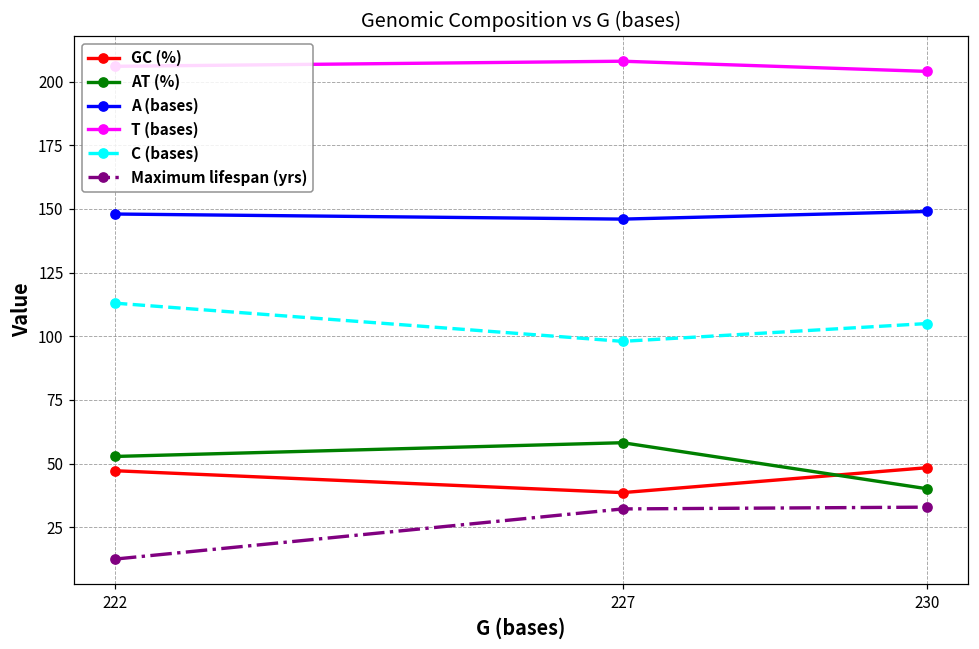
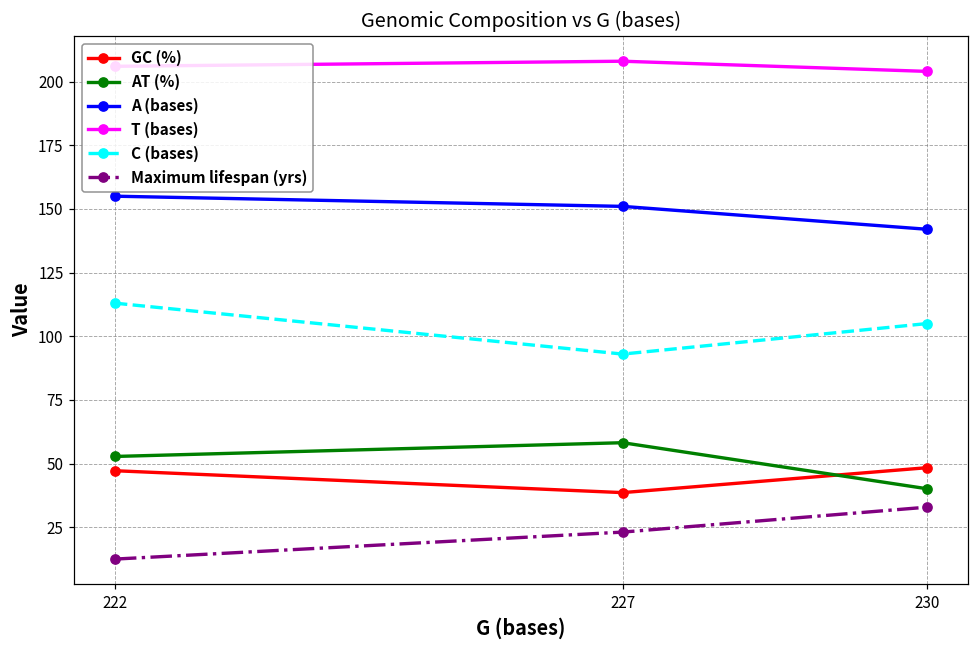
A (bases), 222: 148 -> 155
A (bases), 227: 146 -> 151
C (bases), 227: 98 -> 93
Maximum lifespan (yrs), 227: 32 -> 23
A (bases), 230: 149 -> 142
